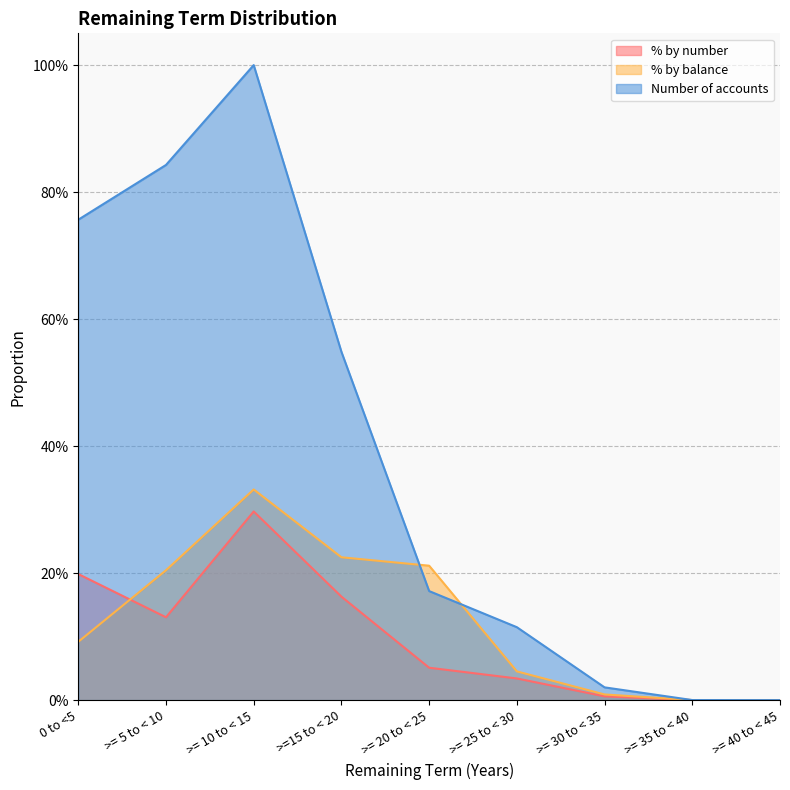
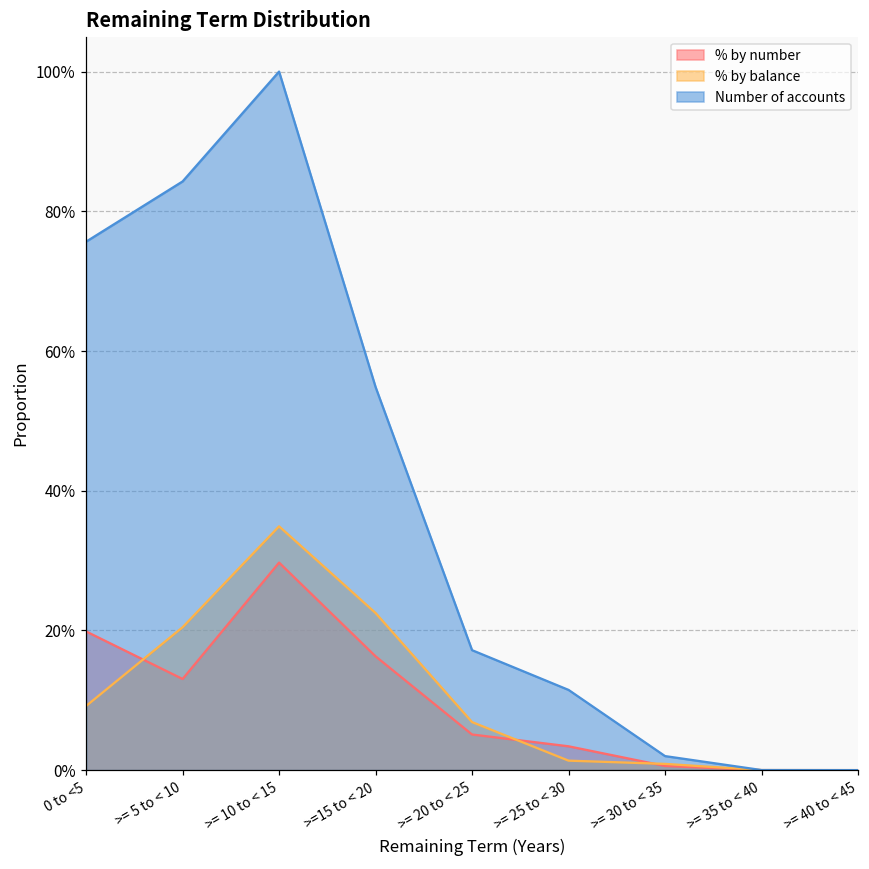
% by balance, >= 10 to < 15: 33% -> 35%
% by balance, >= 20 to < 25: 21% -> 7%
% by balance, >= 25 to < 30: 5% -> 1%
